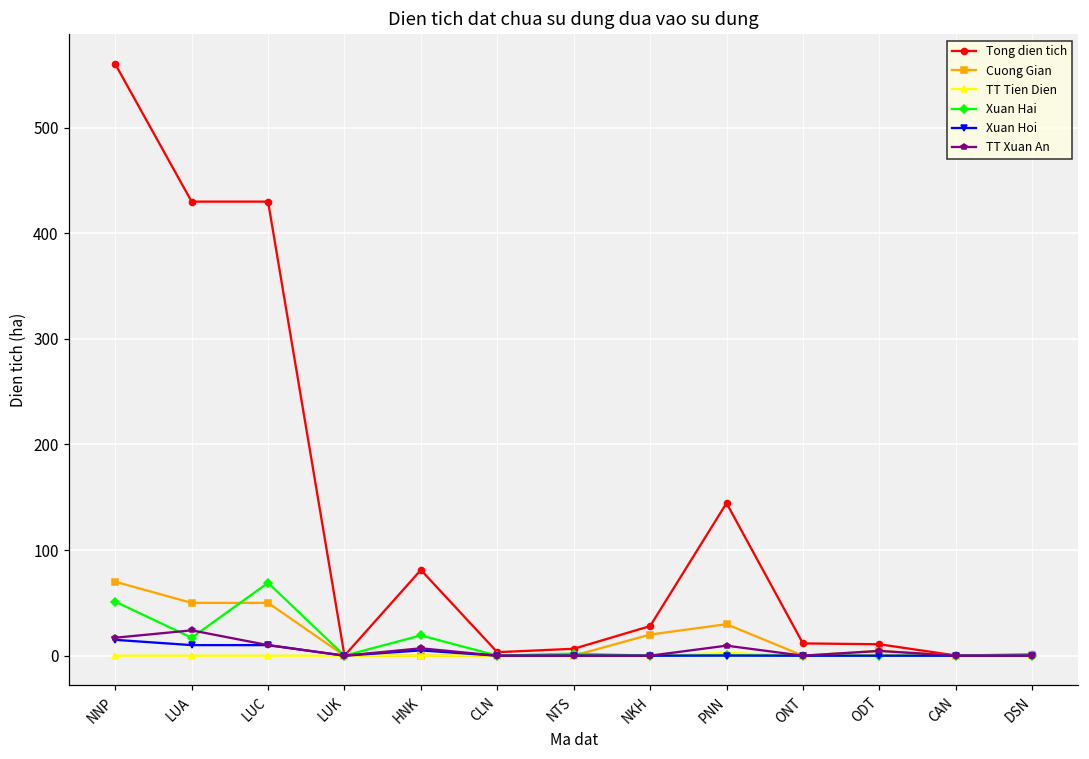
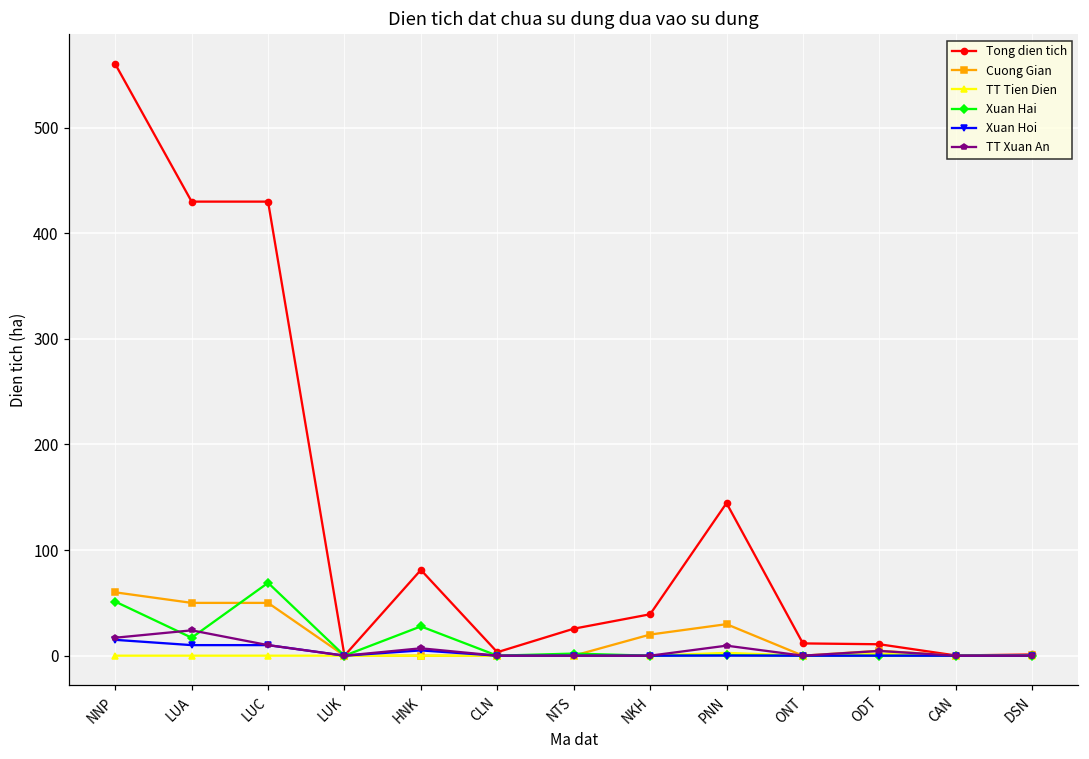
Cuong Gian, NNP: 70 -> 60
Xuan Hai, HNK: 20 -> 30
Tong dien tich, NTS: 10 -> 30
Tong dien tich, NKH: 30 -> 40
